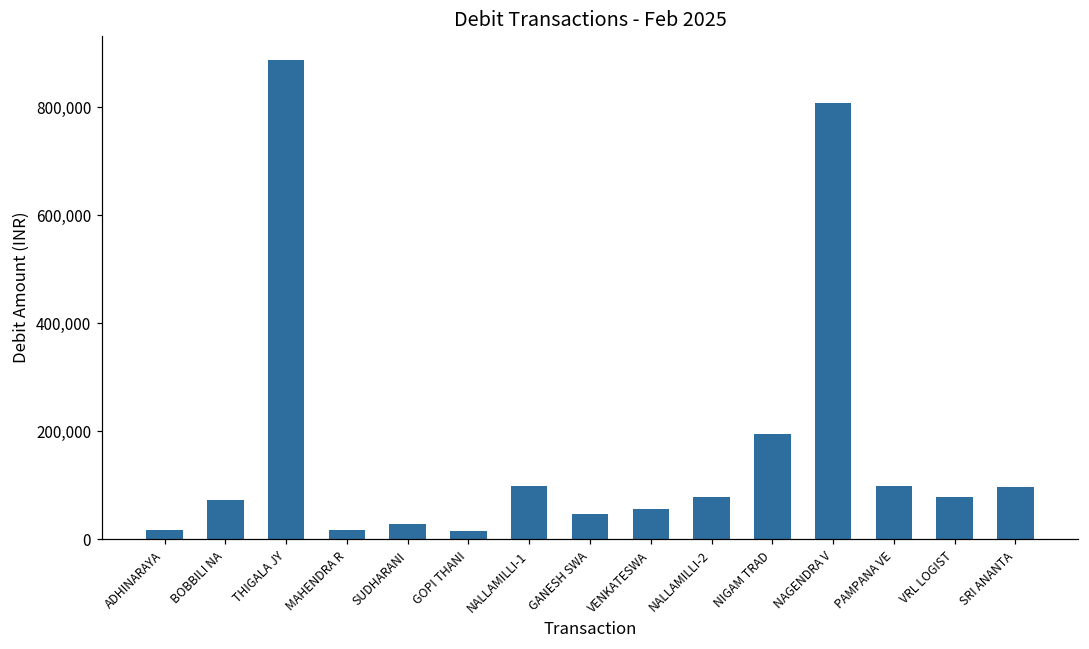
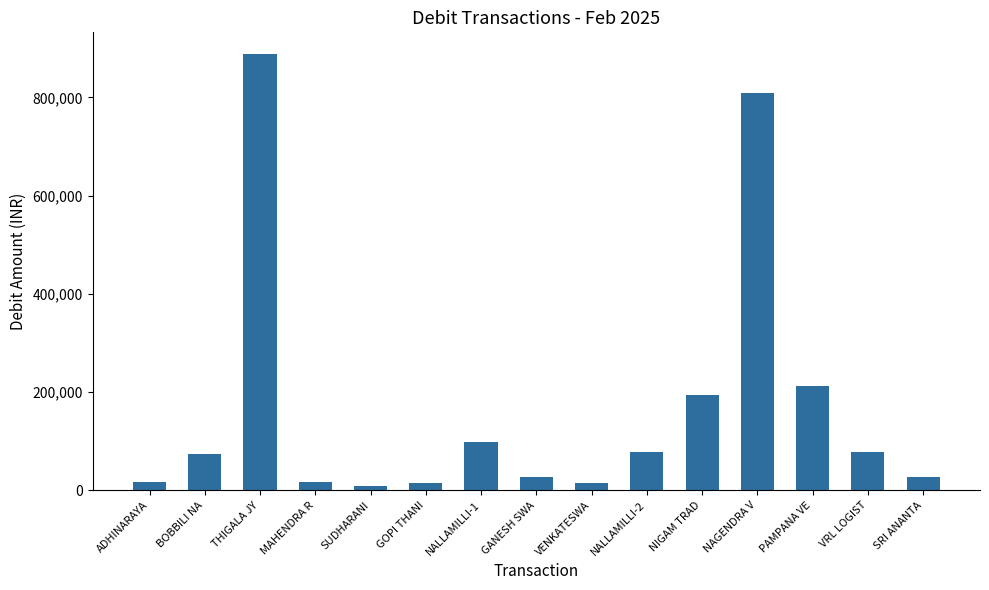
SUDHARANI: 30,000 -> 10,000
GANESH SWA: 50,000 -> 30,000
VENKATESWA: 60,000 -> 20,000
PAMPANA VE: 100,000 -> 210,000
SRI ANANTA: 100,000 -> 30,000
